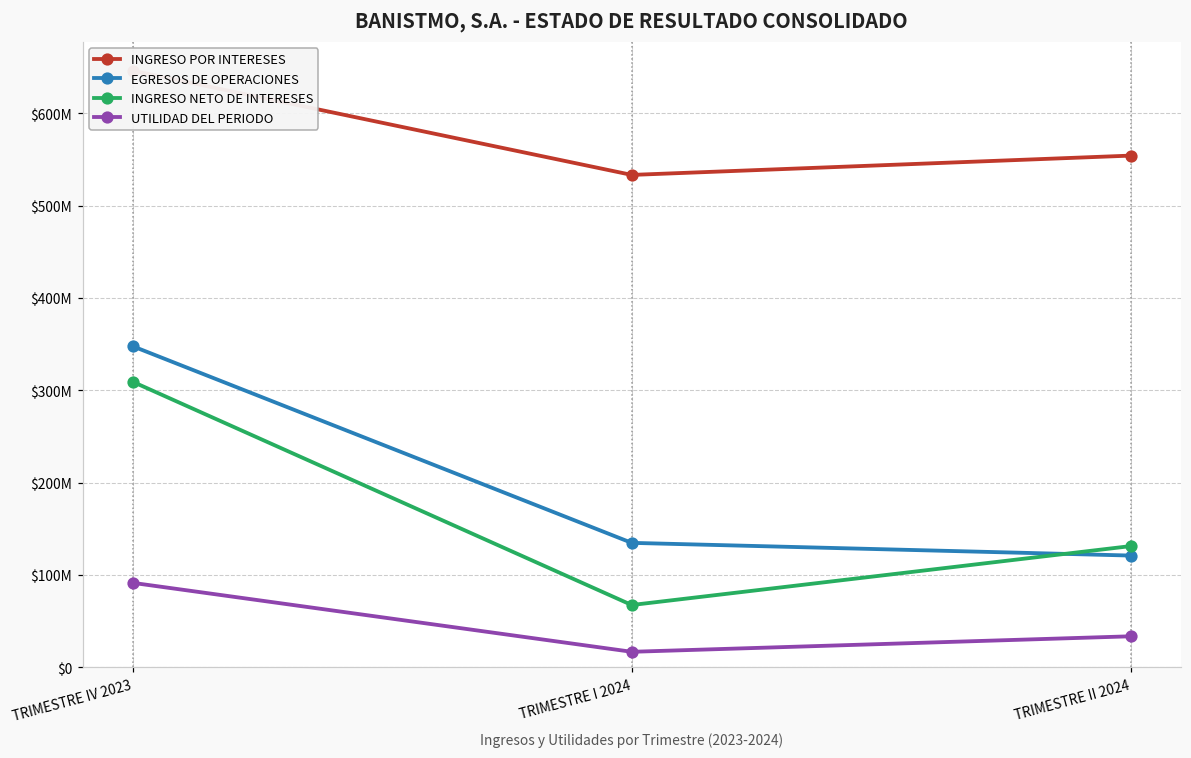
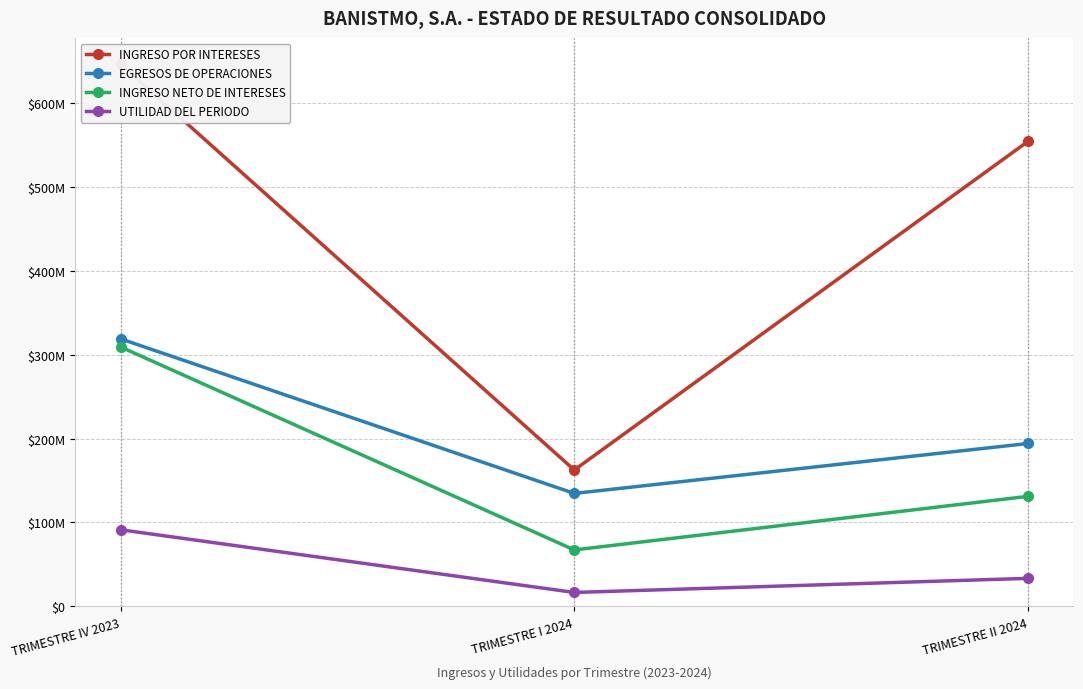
EGRESOS DE OPERACIONES, TRIMESTRE IV 2023: $350000000 -> $320000000
INGRESO POR INTERESES, TRIMESTRE I 2024: $530000000 -> $160000000
EGRESOS DE OPERACIONES, TRIMESTRE II 2024: $120000000 -> $190000000
